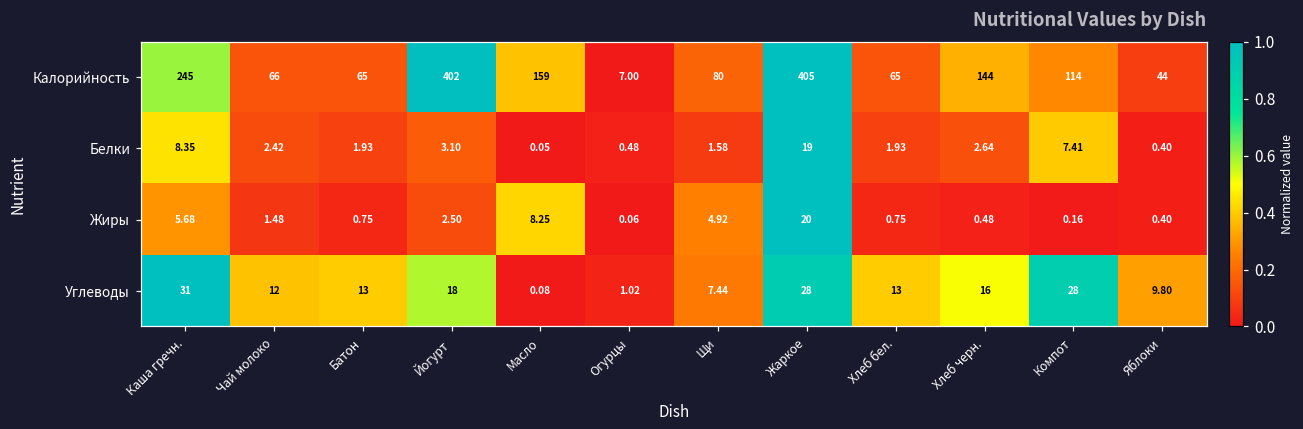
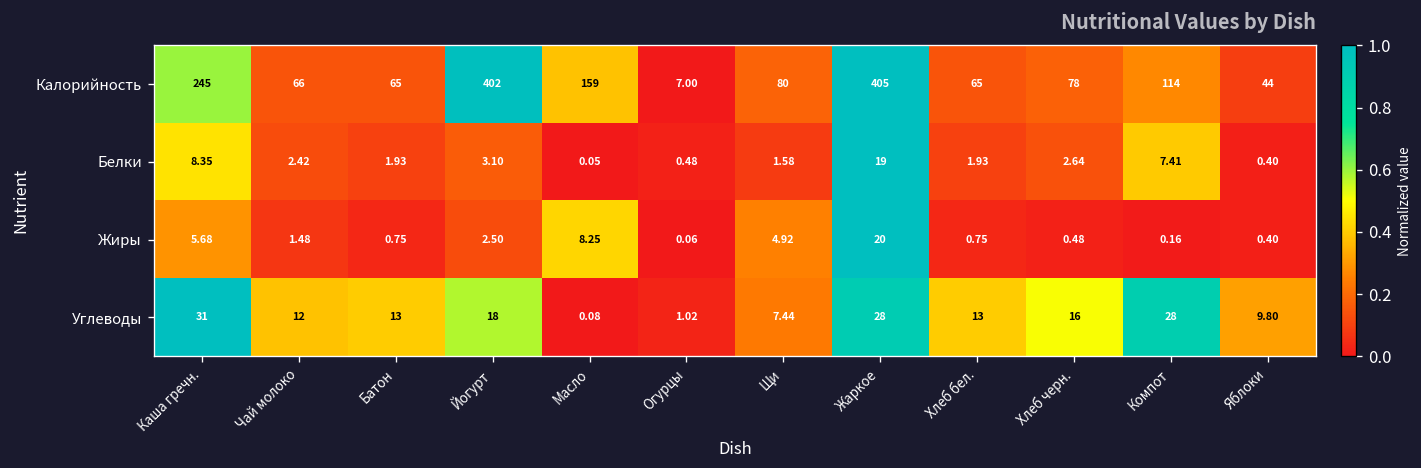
Калорийность, Хлеб черн.: 144 -> 78
